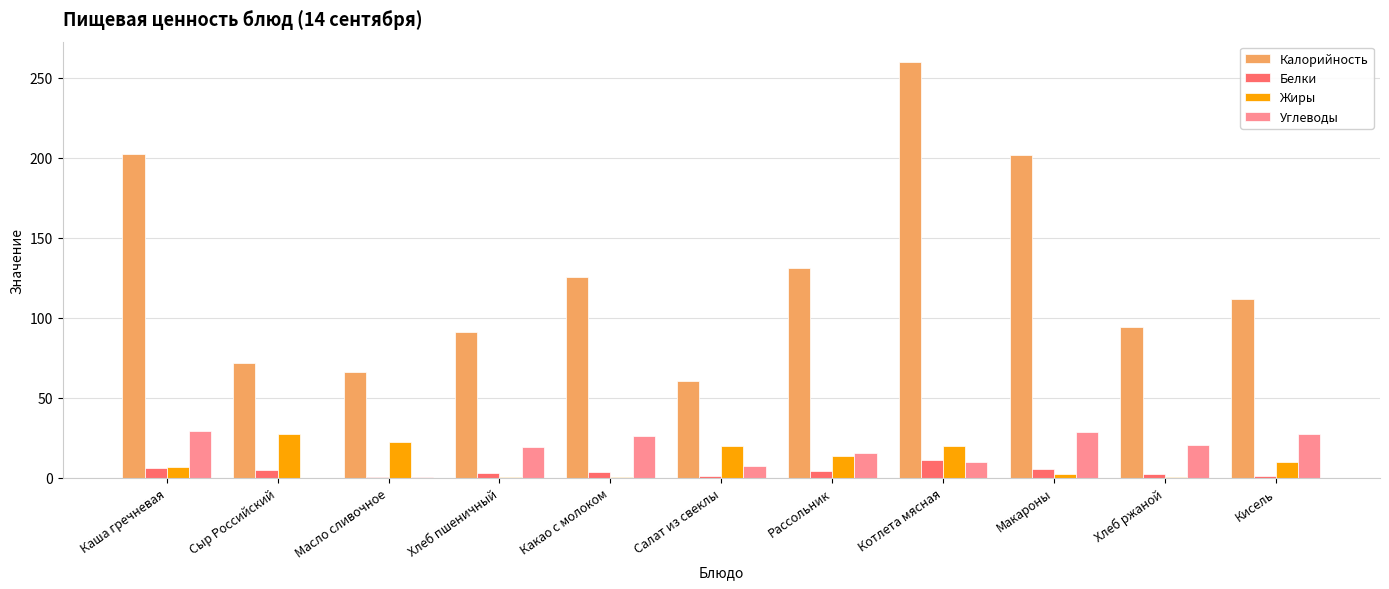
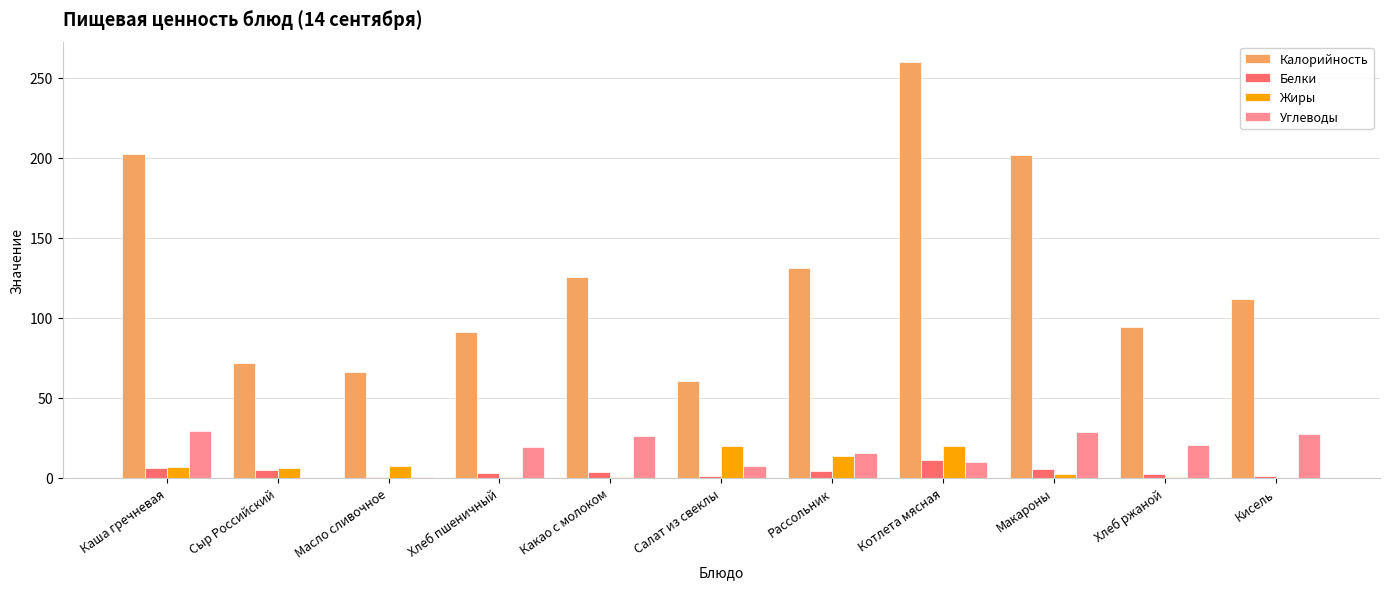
Жиры, Сыр Российский: 28 -> 6
Жиры, Масло сливочное: 22 -> 7
Жиры, Кисель: 10 -> 0
